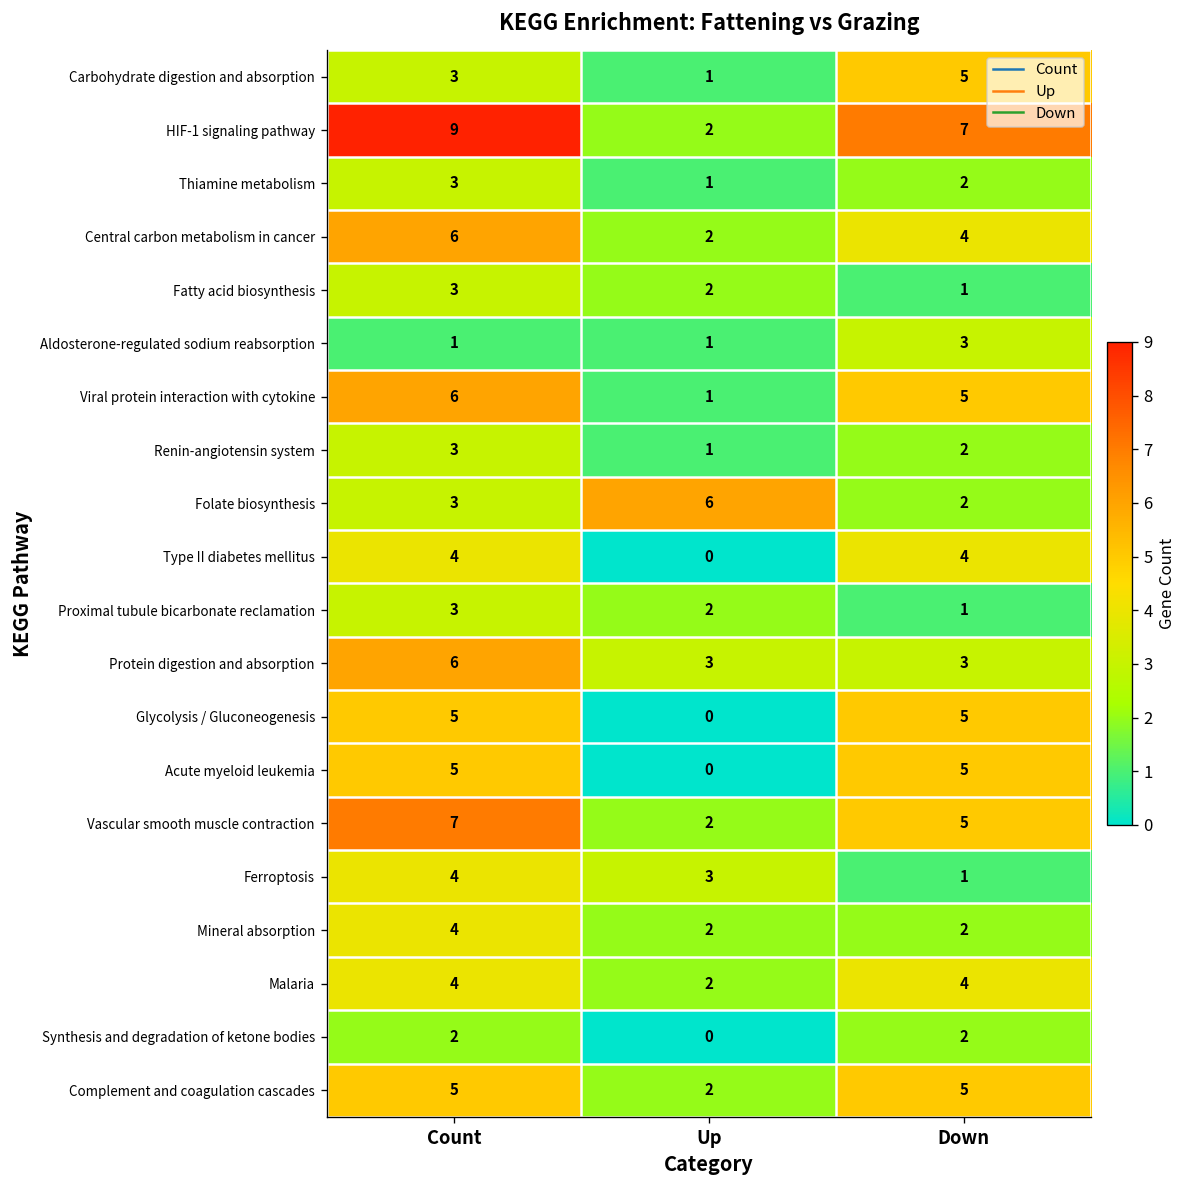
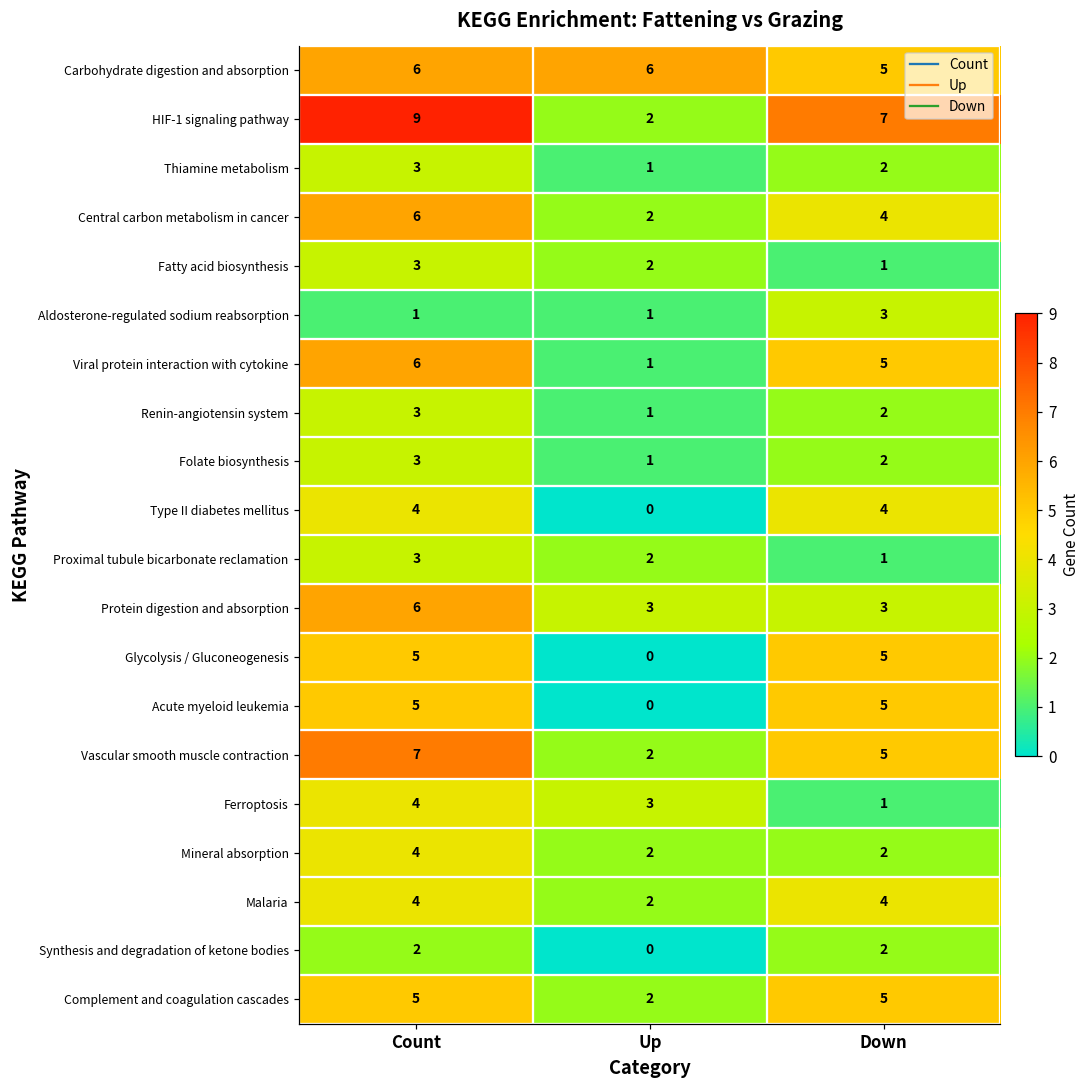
Carbohydrate digestion and absorption, Count: 3 -> 6
Carbohydrate digestion and absorption, Up: 1 -> 6
Folate biosynthesis, Up: 6 -> 1
